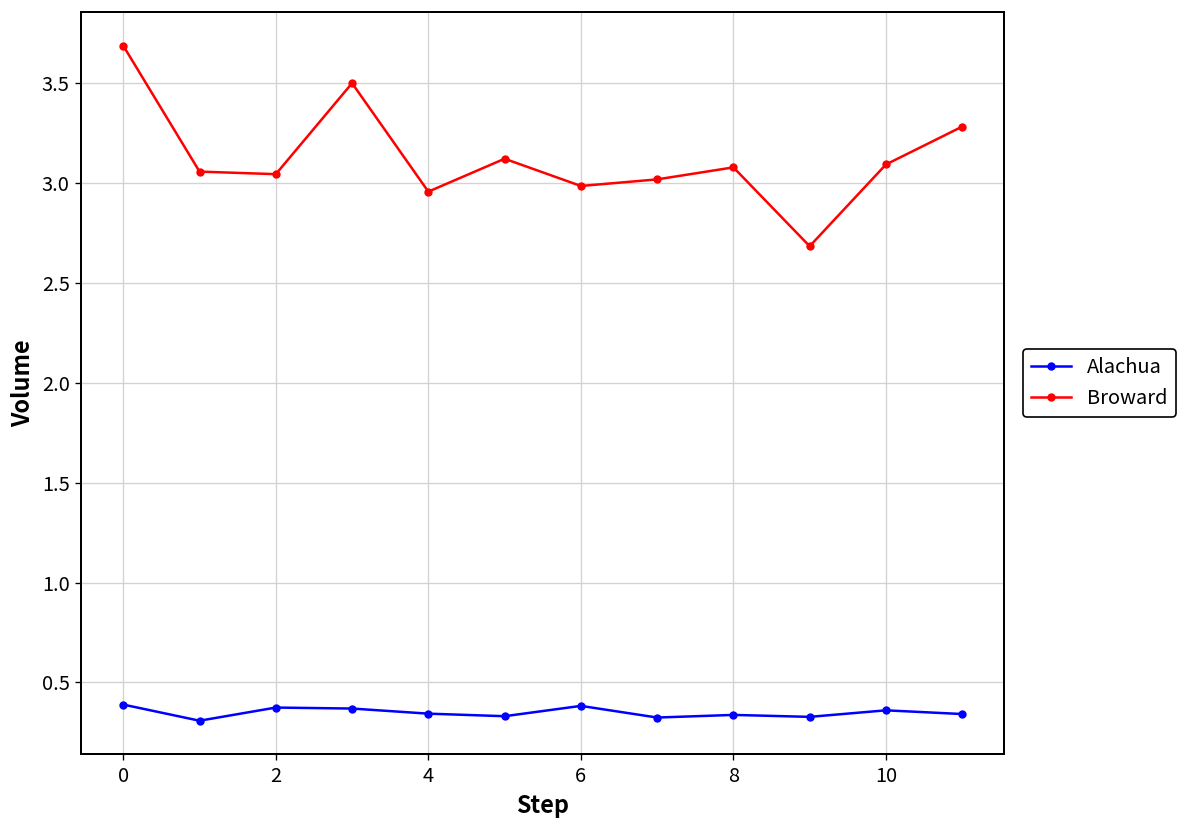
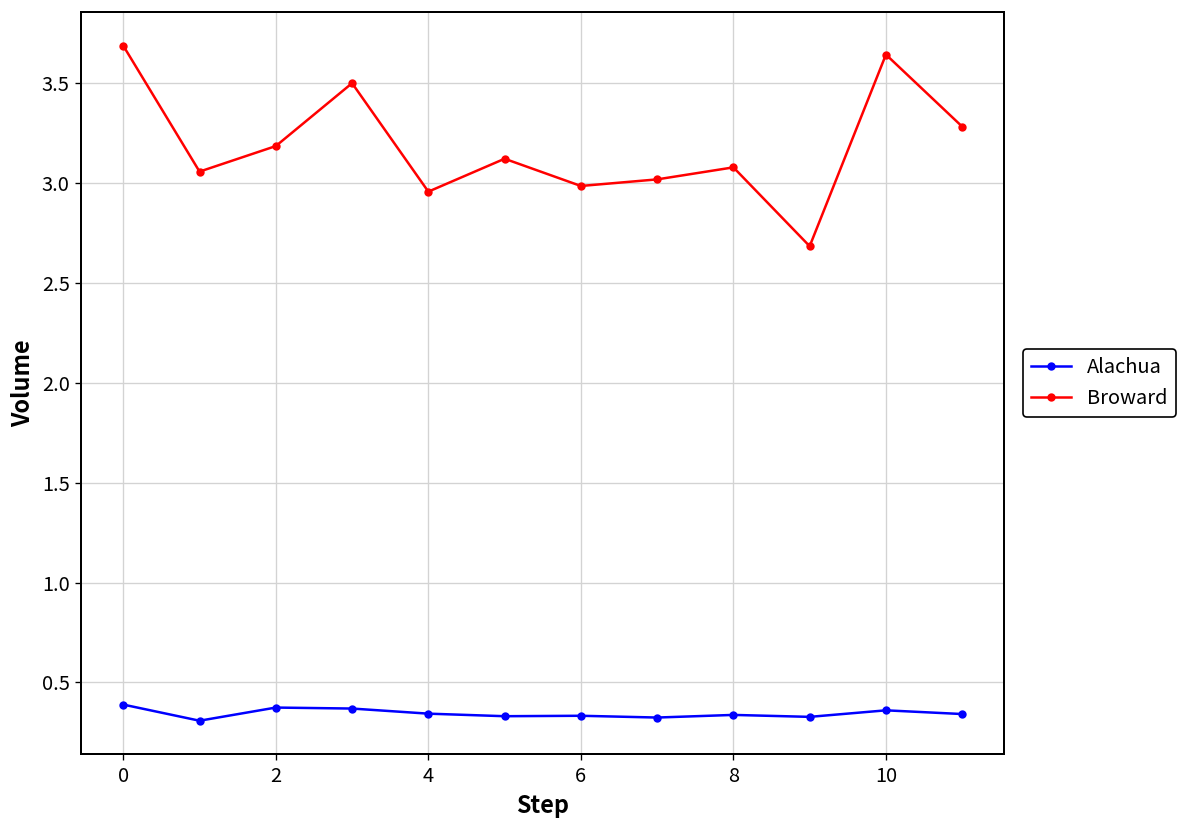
Broward, 2: 3.05 -> 3.19
Alachua, 6: 0.38 -> 0.33
Broward, 10: 3.09 -> 3.64
